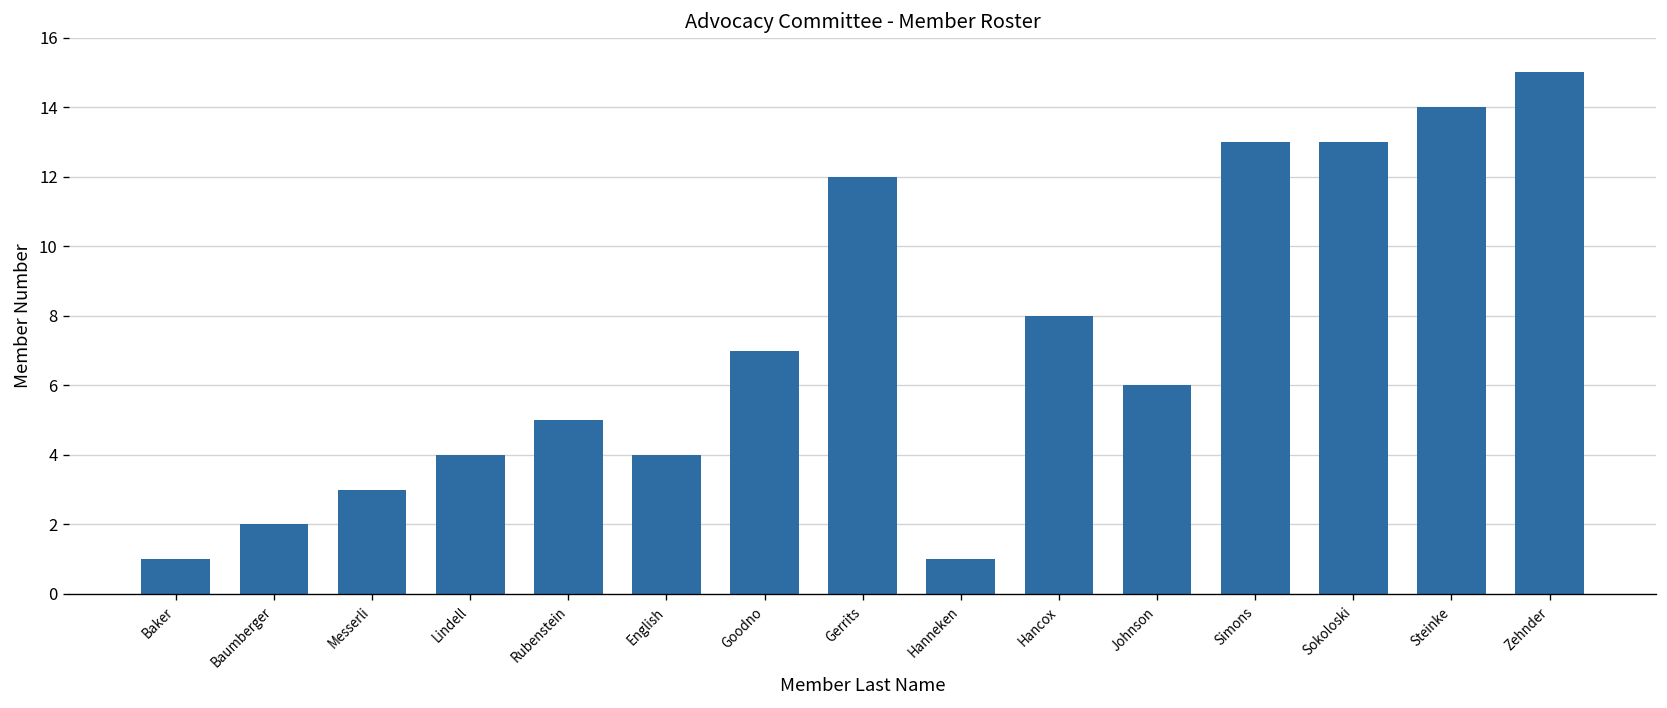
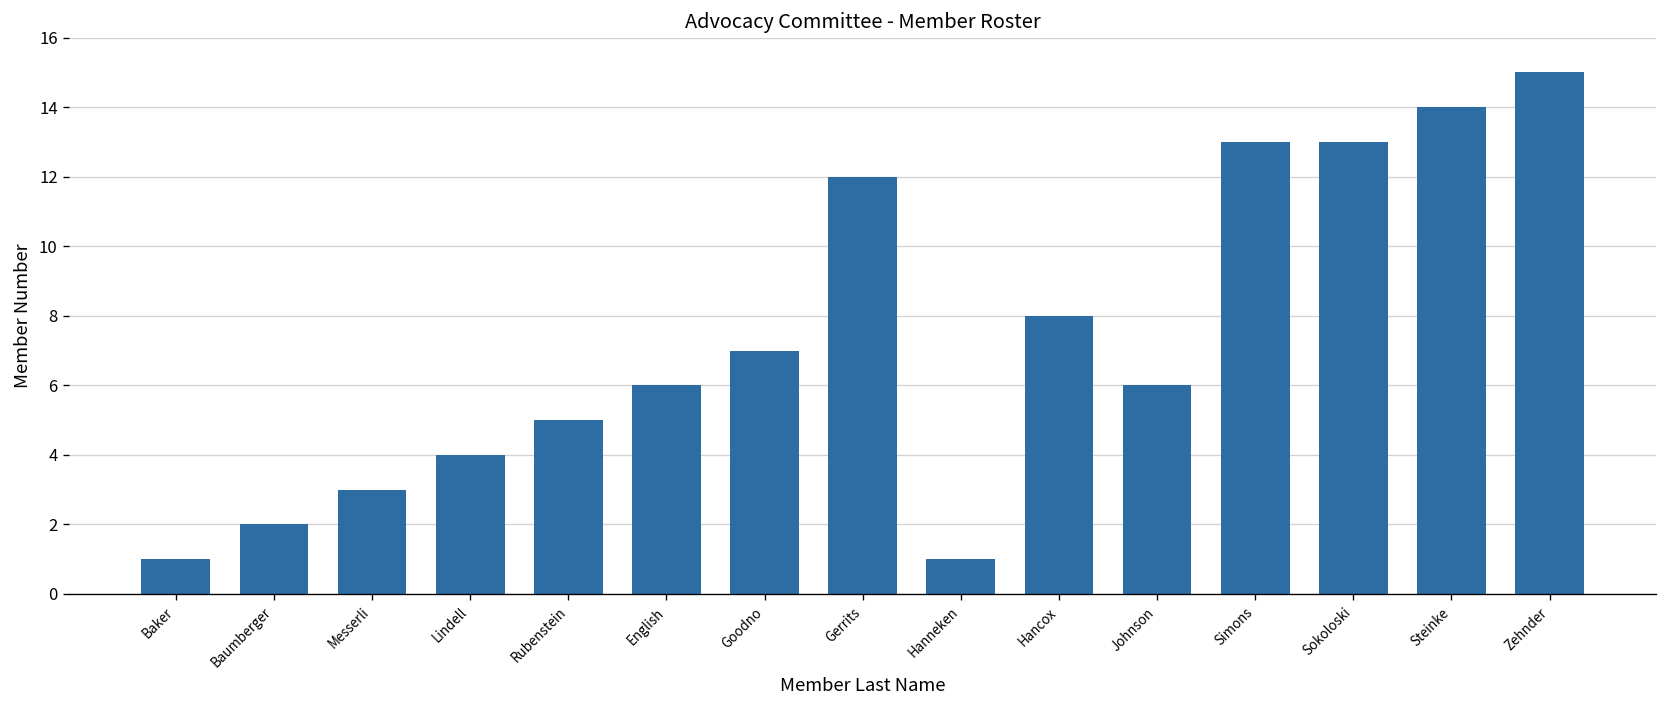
English: 4 -> 6
